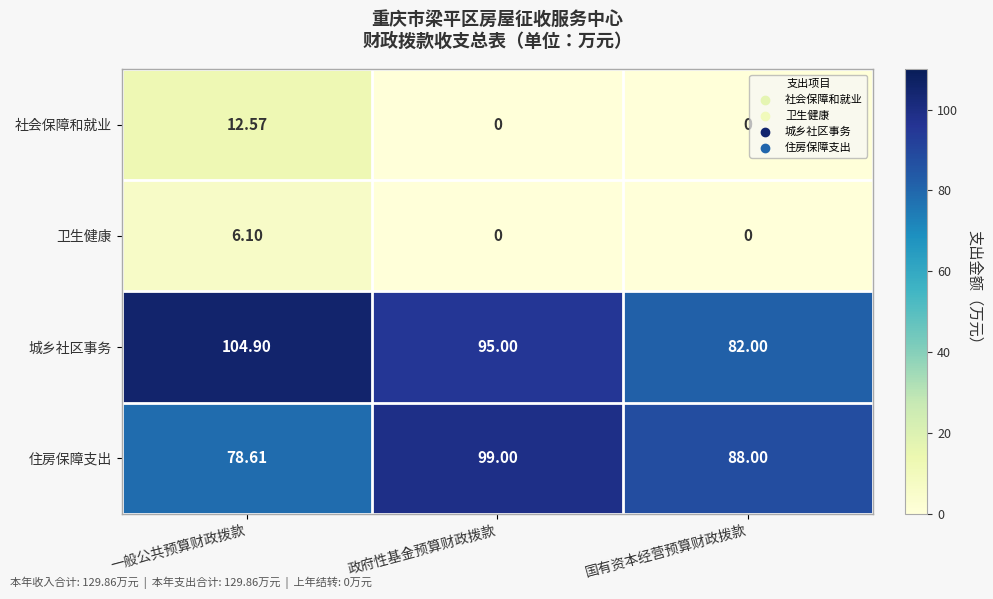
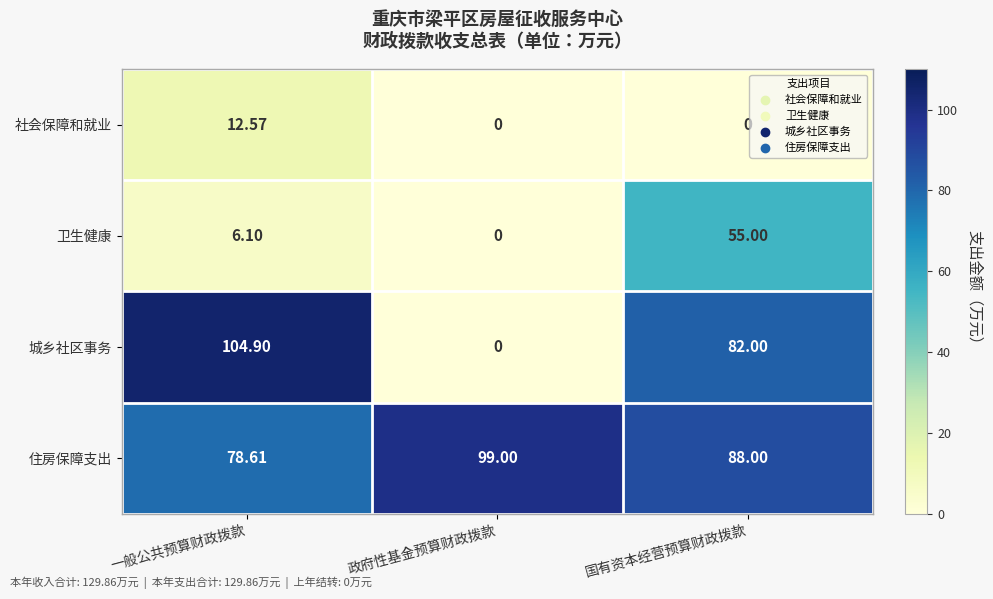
卫生健康, 国有资本经营预算财政拨款: 0 -> 55.00
城乡社区事务, 政府性基金预算财政拨款: 95.00 -> 0
